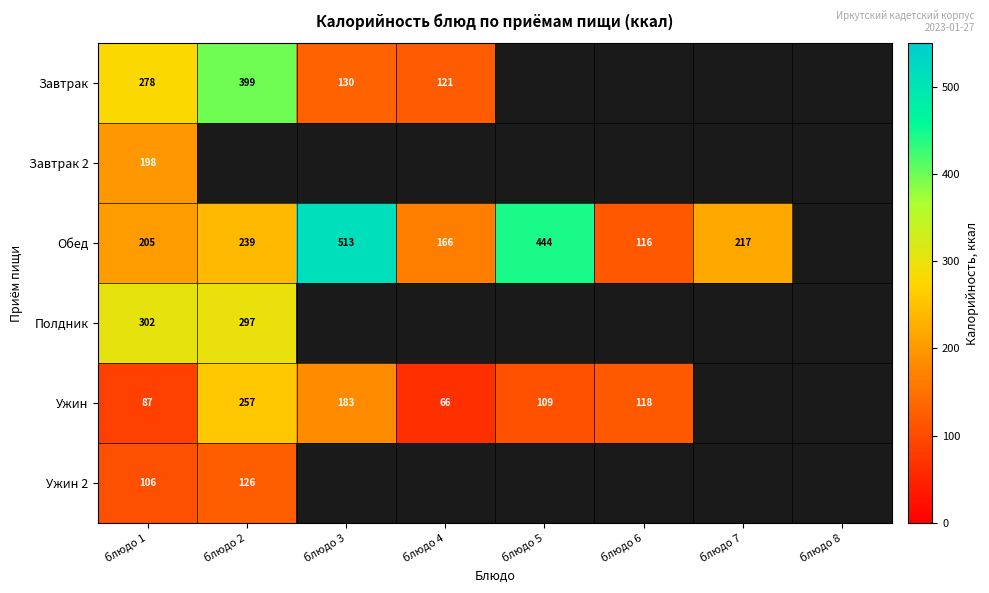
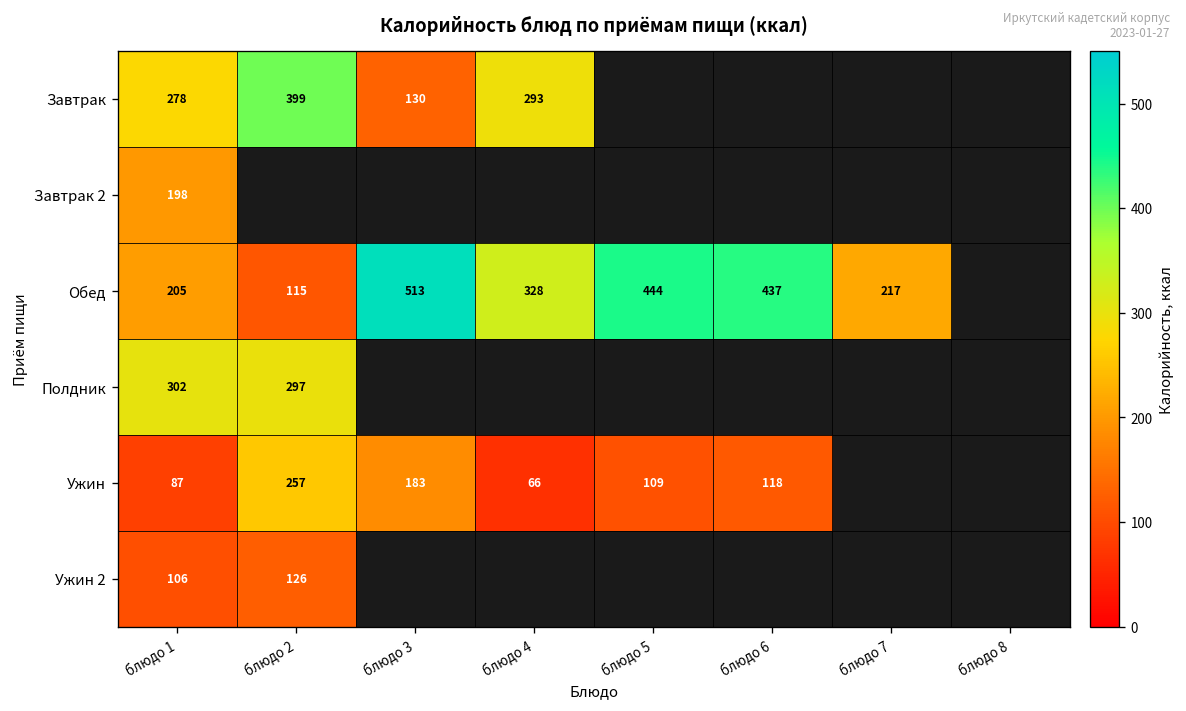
Завтрак, блюдо 4: 121 -> 293
Обед, блюдо 2: 239 -> 115
Обед, блюдо 4: 166 -> 328
Обед, блюдо 6: 116 -> 437
